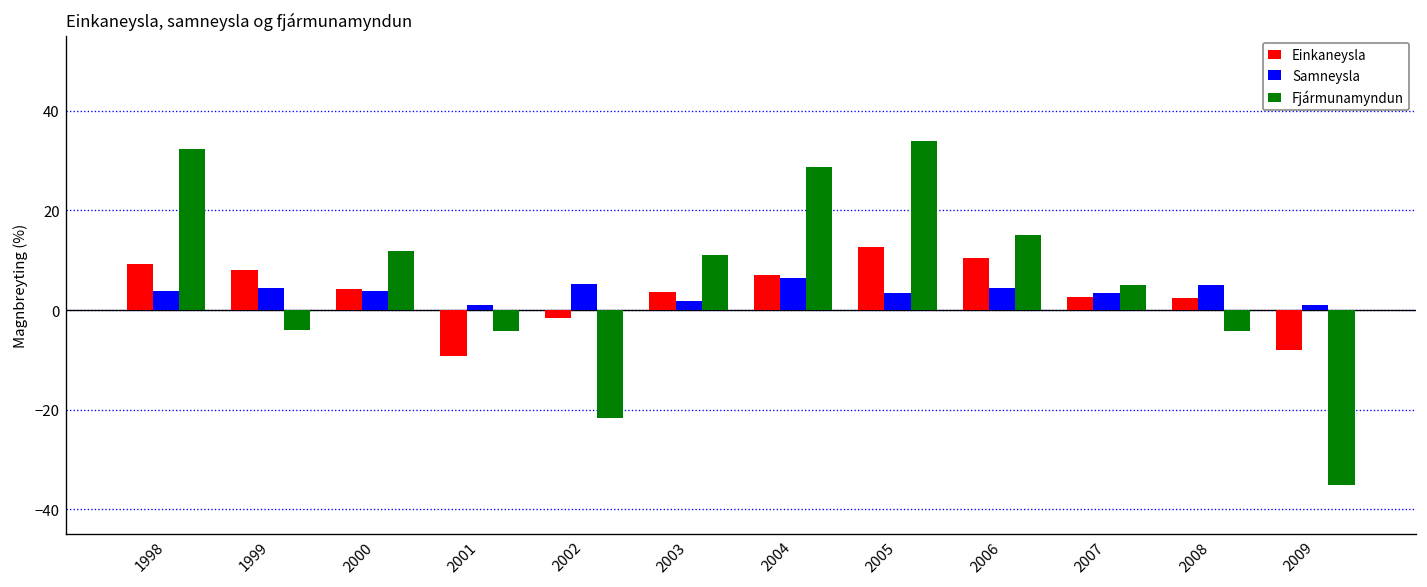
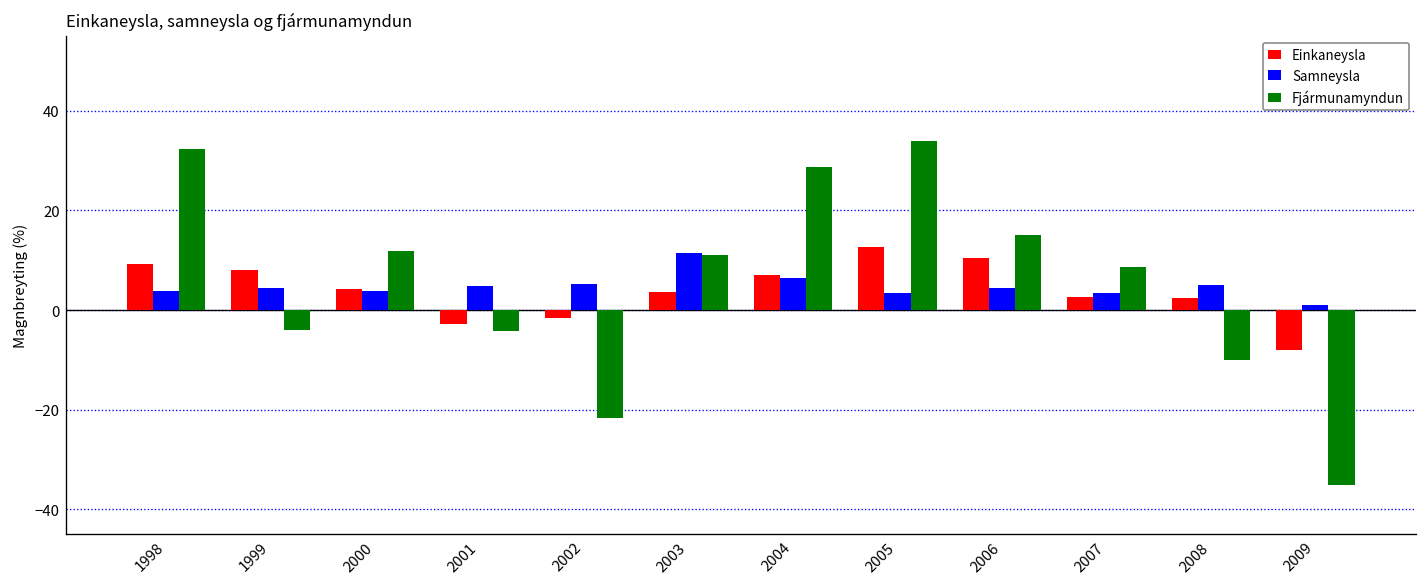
Einkaneysla, 2001: -9 -> -3
Samneysla, 2001: 1 -> 5
Samneysla, 2003: 2 -> 11
Fjármunamyndun, 2007: 5 -> 9
Fjármunamyndun, 2008: -4 -> -10
